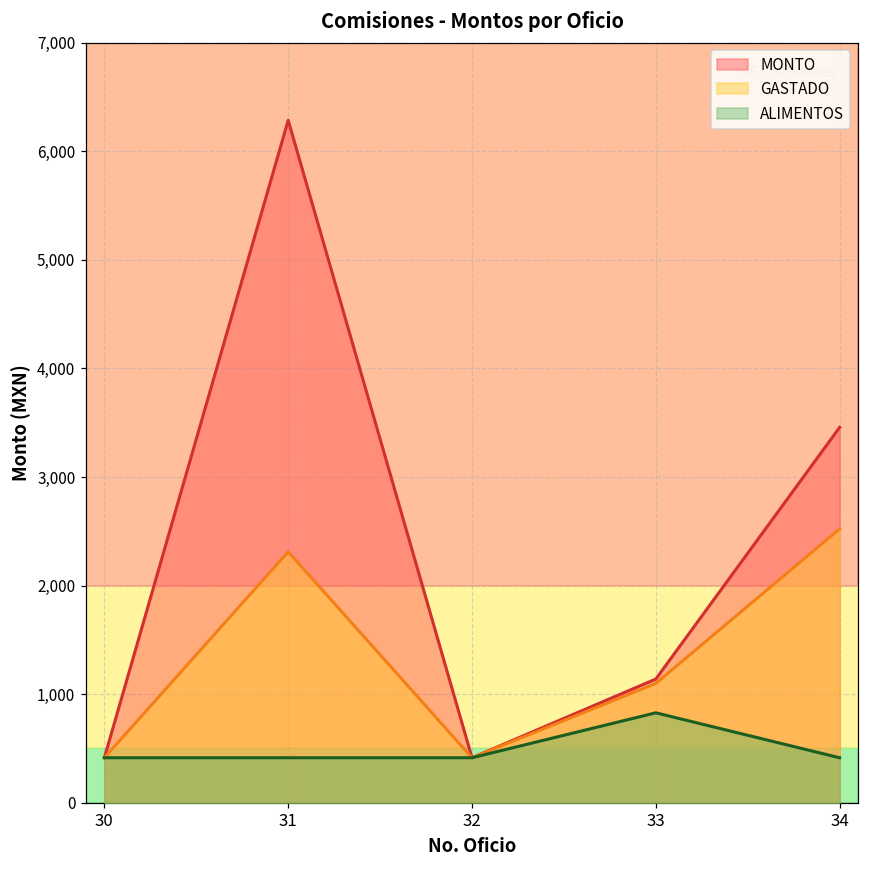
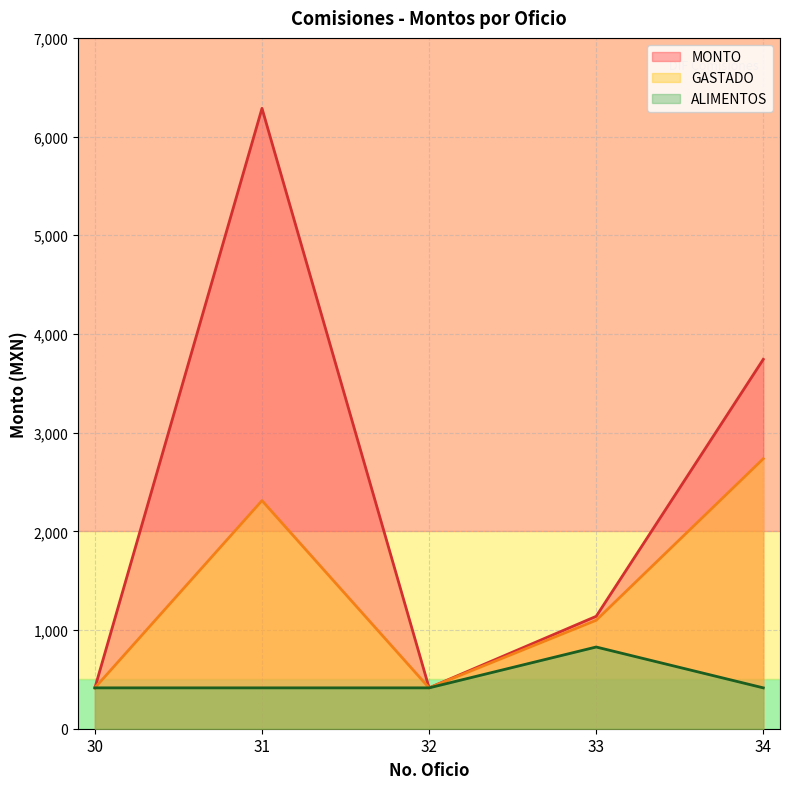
MONTO, 34: 3,500 -> 3,700
GASTADO, 34: 2,500 -> 2,700
